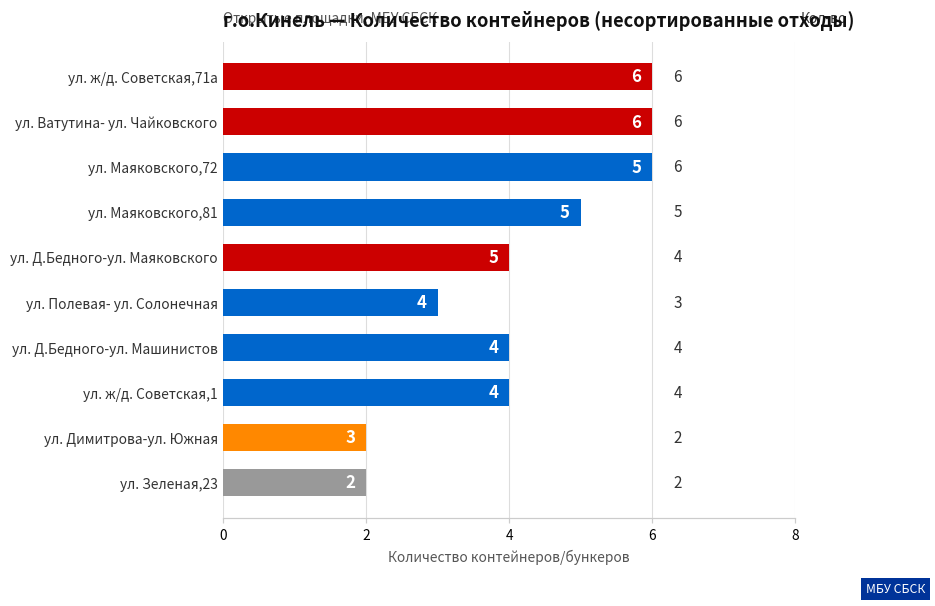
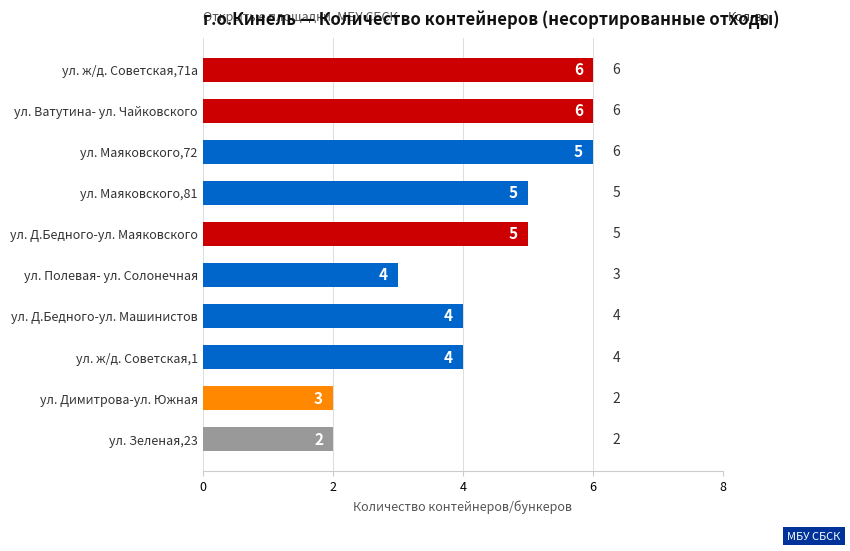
ул. Д.Бедного-ул. Маяковского: 4 -> 5
